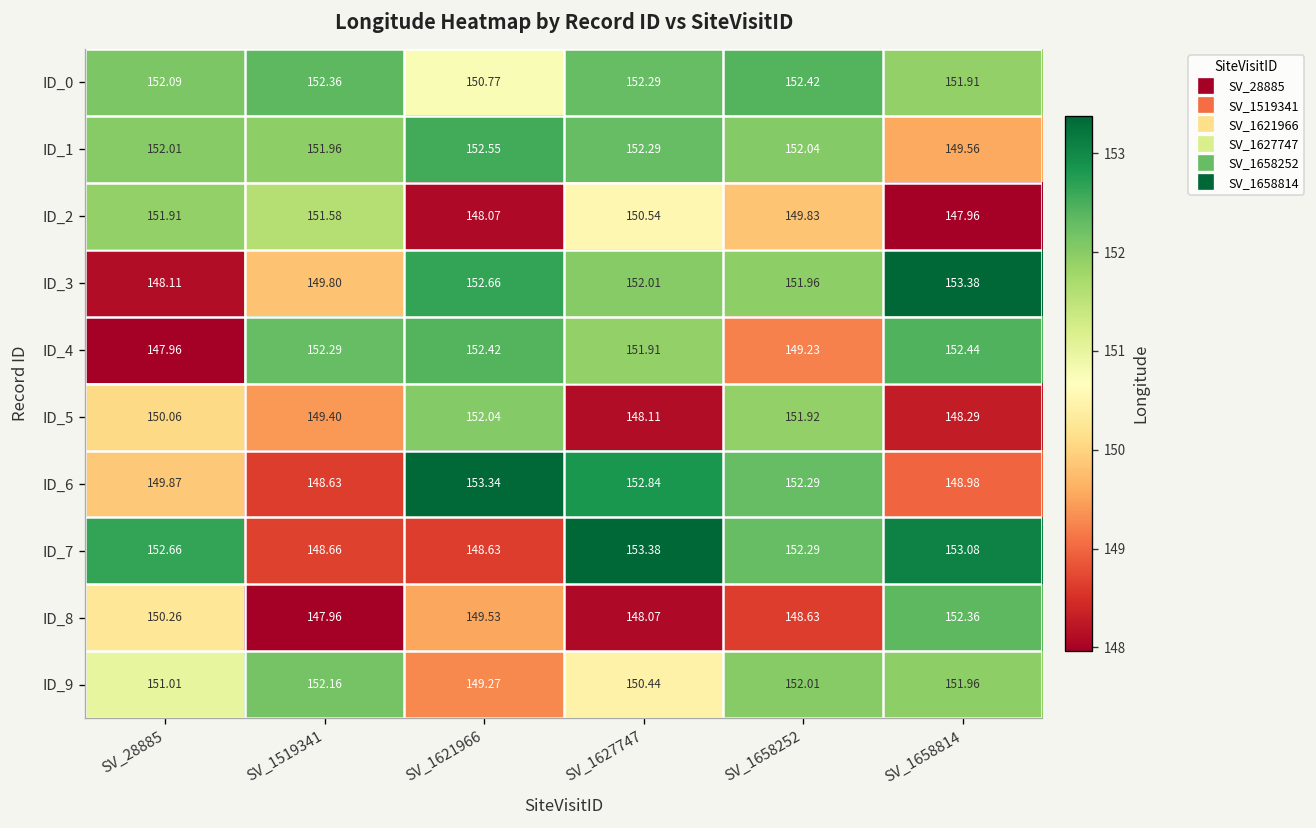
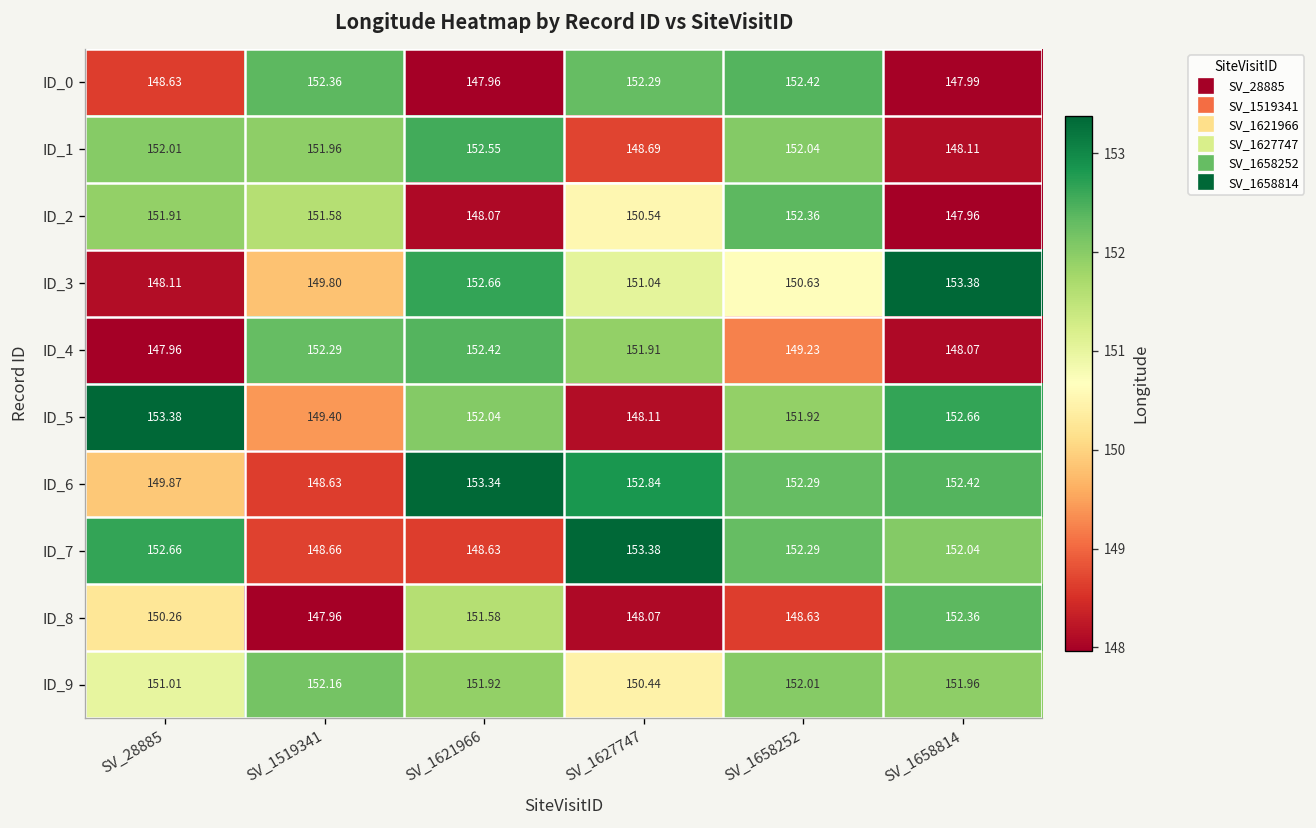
ID_0, SV_28885: 152.09 -> 148.63
ID_0, SV_1621966: 150.77 -> 147.96
ID_0, SV_1658814: 151.91 -> 147.99
ID_1, SV_1627747: 152.29 -> 148.69
ID_1, SV_1658814: 149.56 -> 148.11
ID_2, SV_1658252: 149.83 -> 152.36
ID_3, SV_1627747: 152.01 -> 151.04
ID_3, SV_1658252: 151.96 -> 150.63
ID_4, SV_1658814: 152.44 -> 148.07
ID_5, SV_28885: 150.06 -> 153.38
ID_5, SV_1658814: 148.29 -> 152.66
ID_6, SV_1658814: 148.98 -> 152.42
ID_7, SV_1658814: 153.08 -> 152.04
ID_8, SV_1621966: 149.53 -> 151.58
ID_9, SV_1621966: 149.27 -> 151.92
